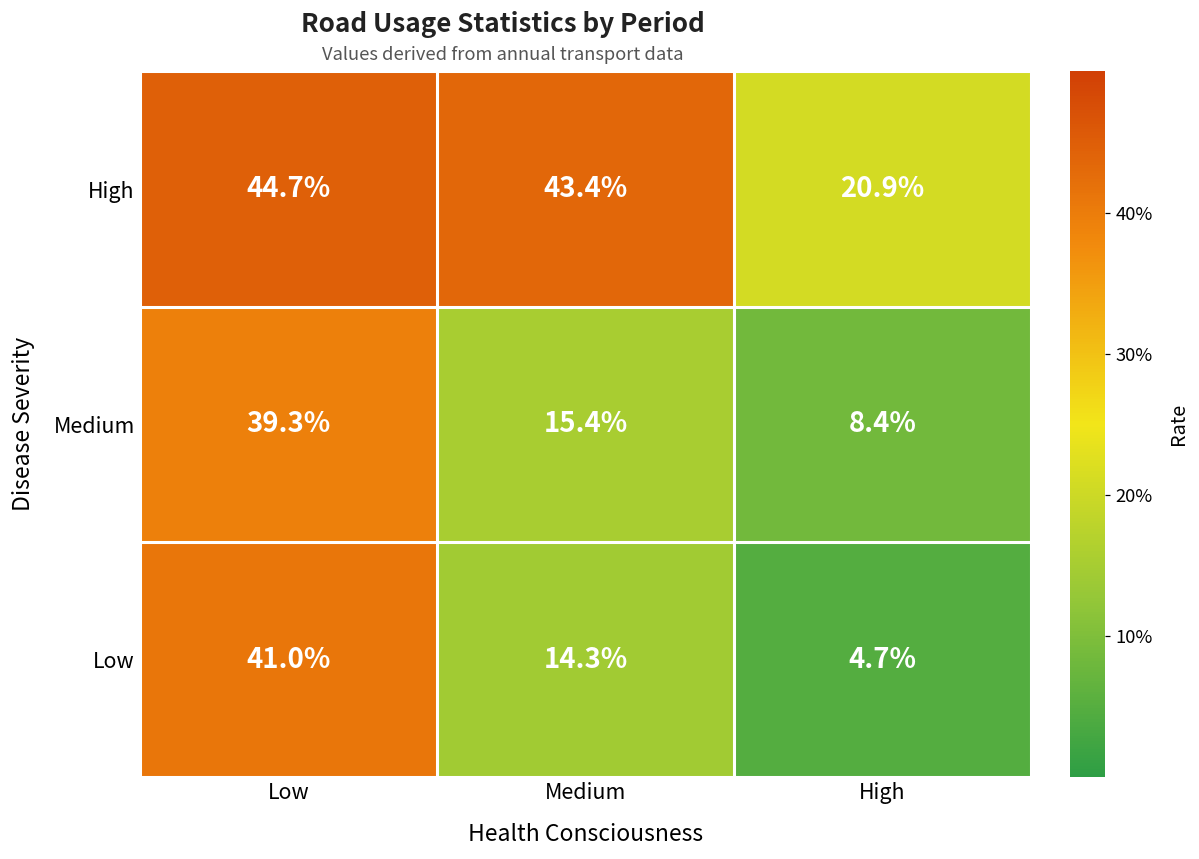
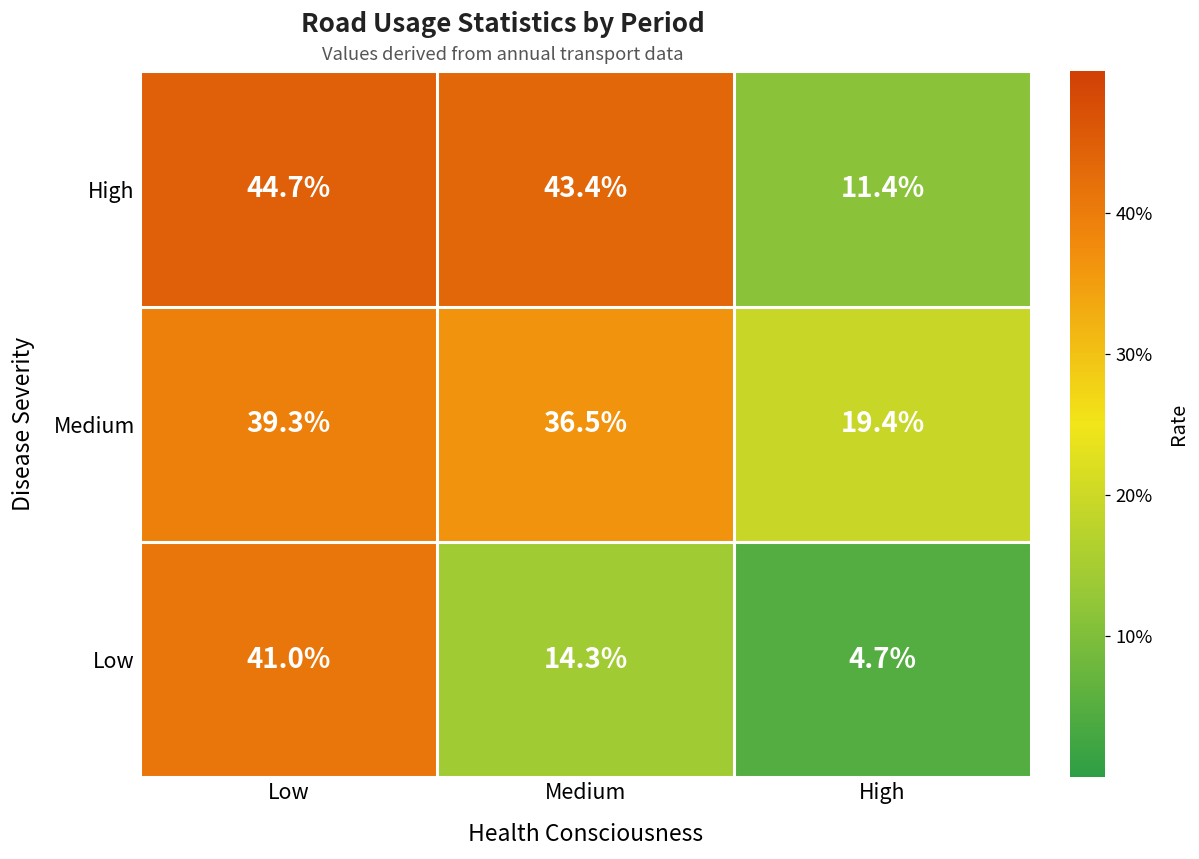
High, High: 20.9% -> 11.4%
Medium, Medium: 15.4% -> 36.5%
Medium, High: 8.4% -> 19.4%
